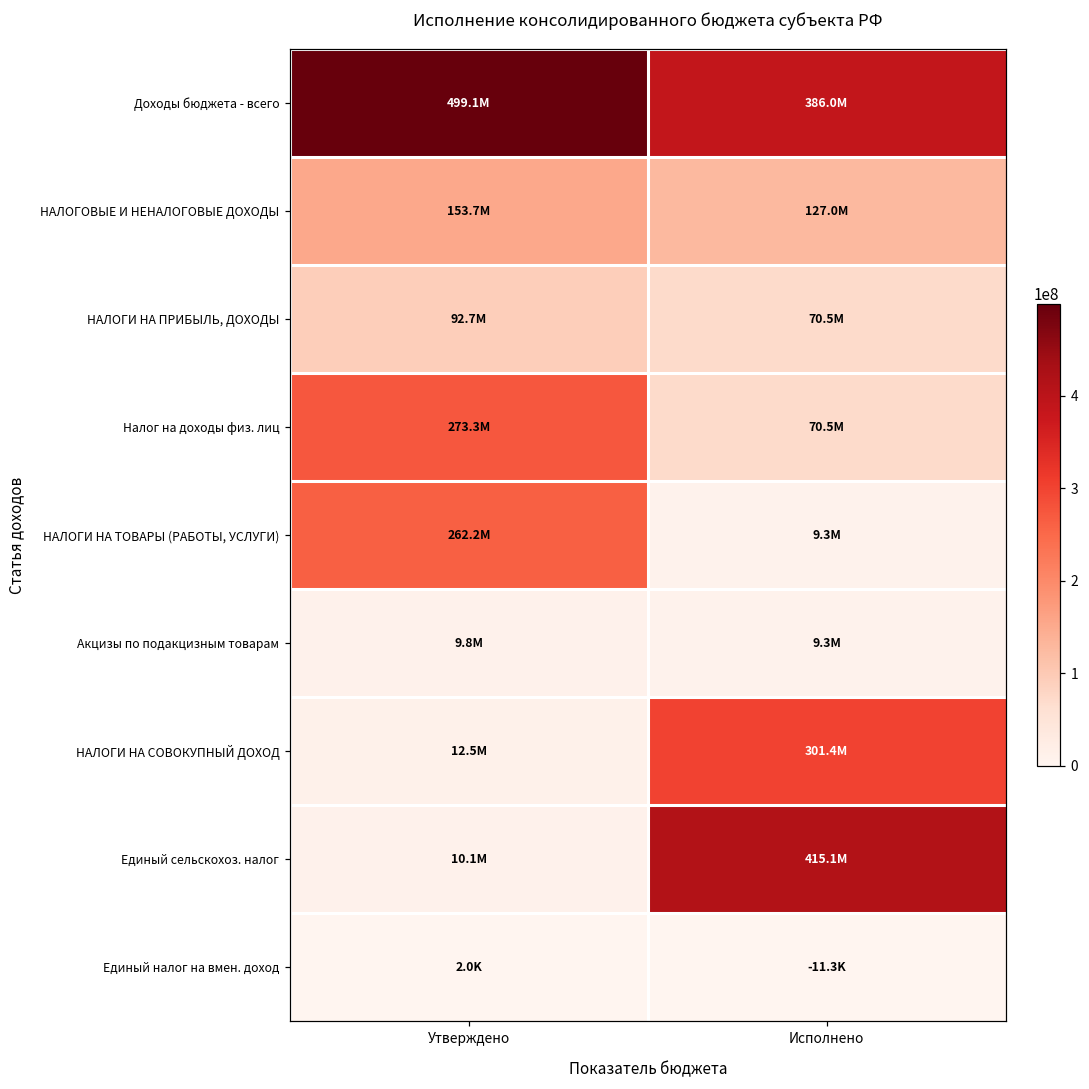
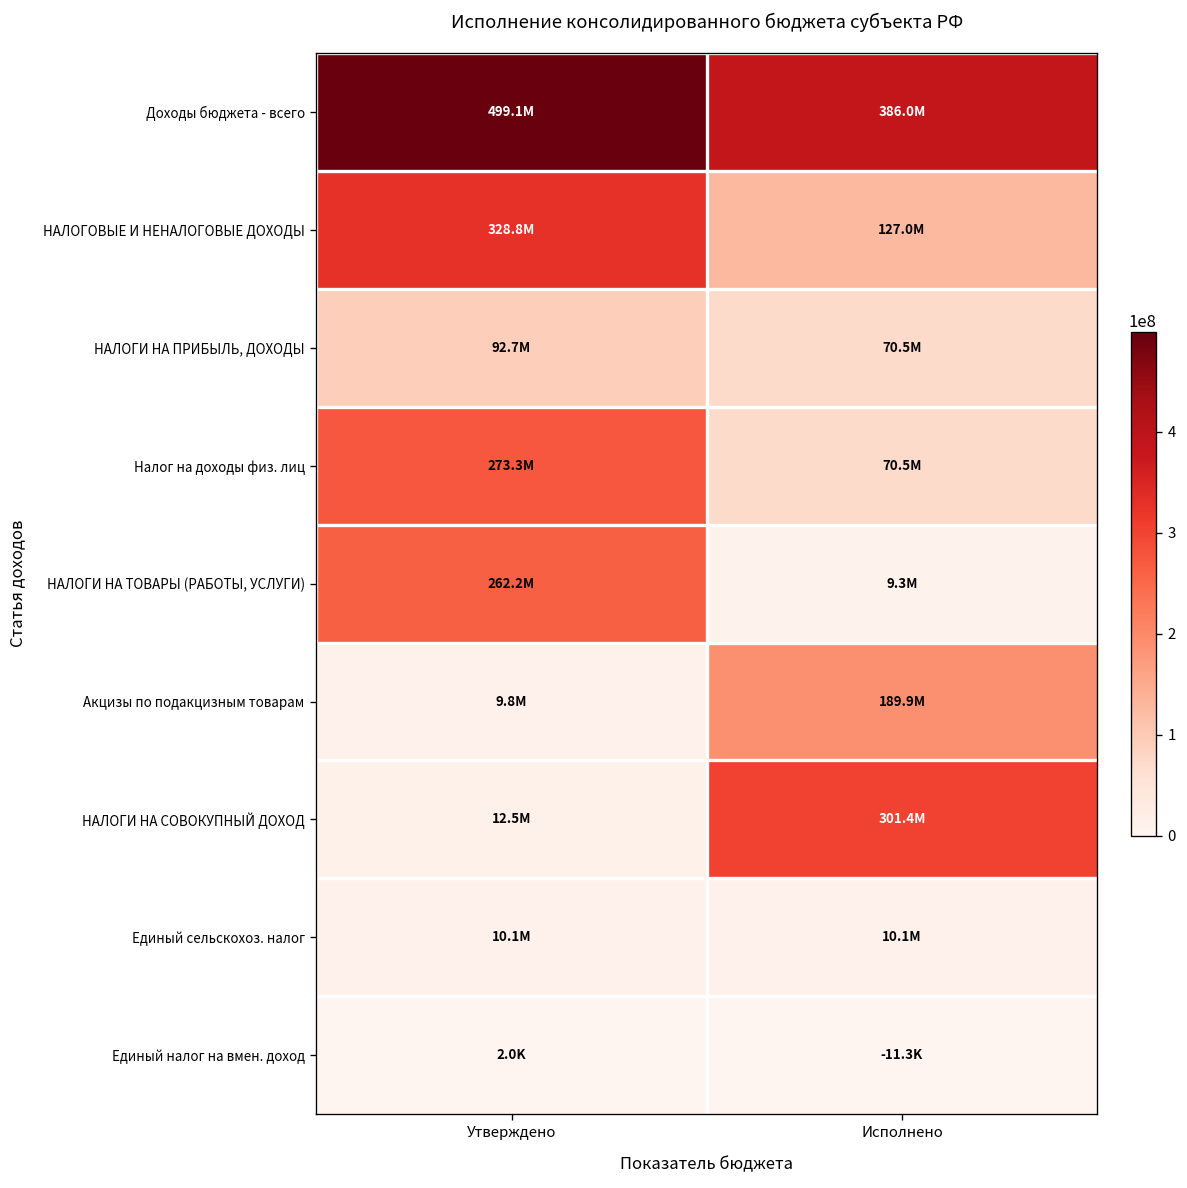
НАЛОГОВЫЕ И НЕНАЛОГОВЫЕ ДОХОДЫ, Утверждено: 153.7M -> 328.8M
Акцизы по подакцизным товарам, Исполнено: 9.3M -> 189.9M
Единый сельскохоз. налог, Исполнено: 415.1M -> 10.1M
